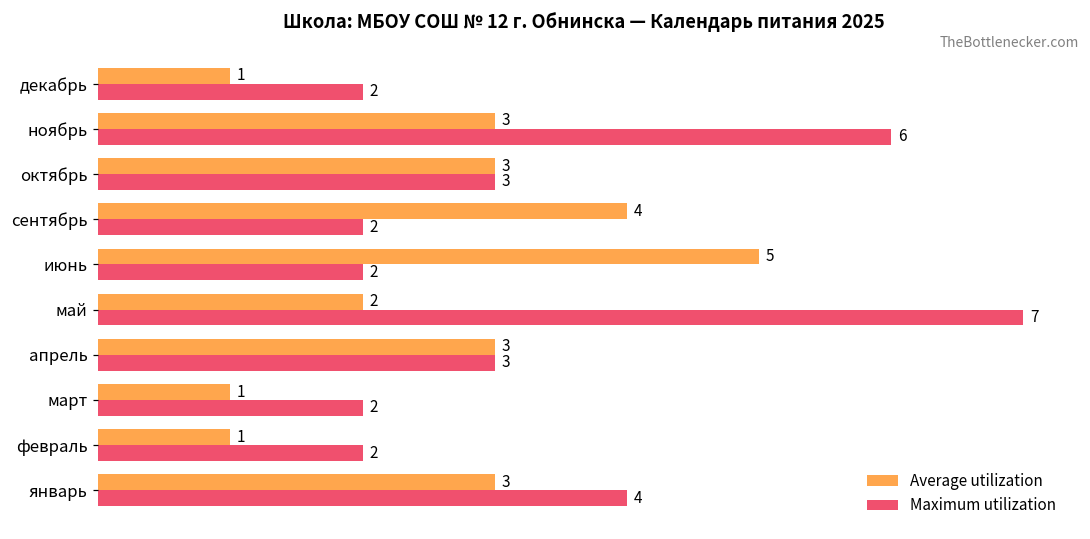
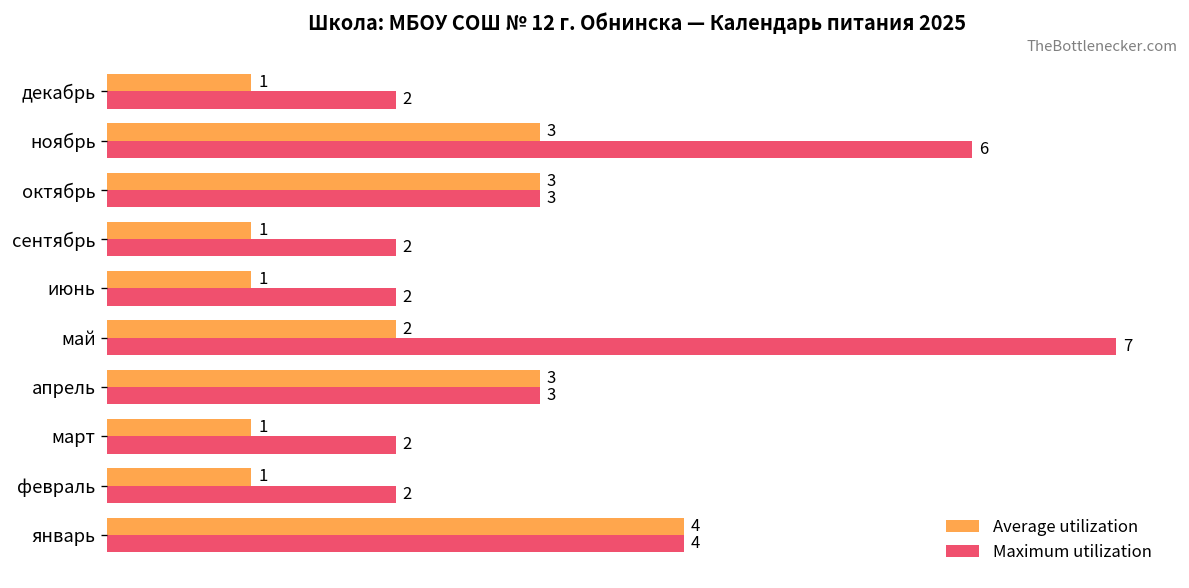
Average utilization, сентябрь: 4 -> 1
Average utilization, июнь: 5 -> 1
Average utilization, январь: 3 -> 4
